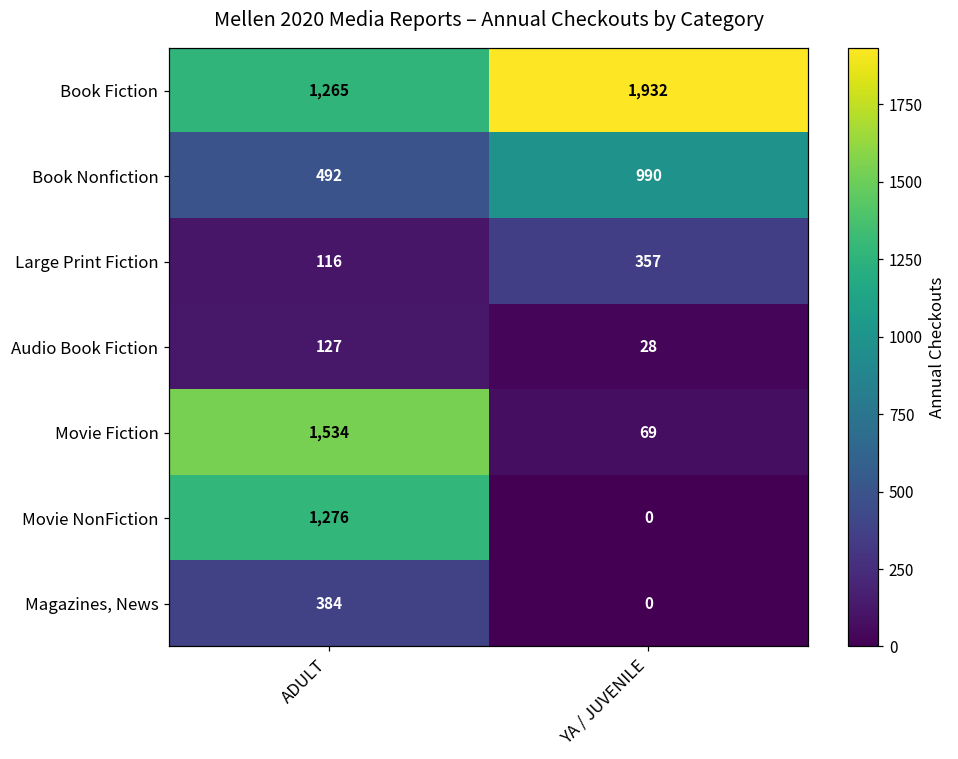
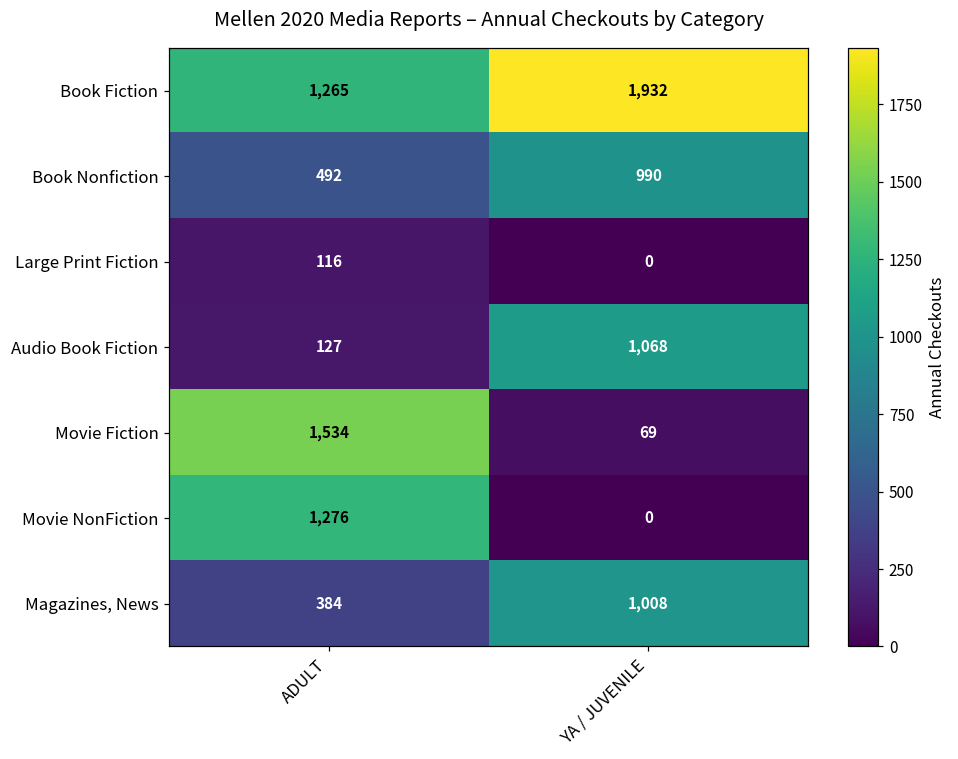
Large Print Fiction, YA / JUVENILE: 357 -> 0
Audio Book Fiction, YA / JUVENILE: 28 -> 1,068
Magazines, News, YA / JUVENILE: 0 -> 1,008
